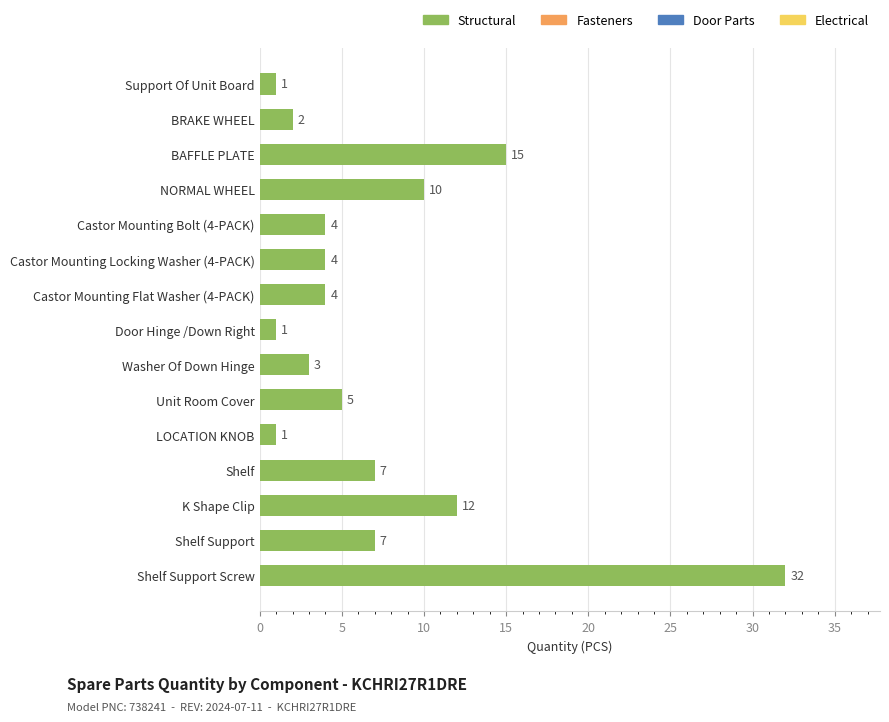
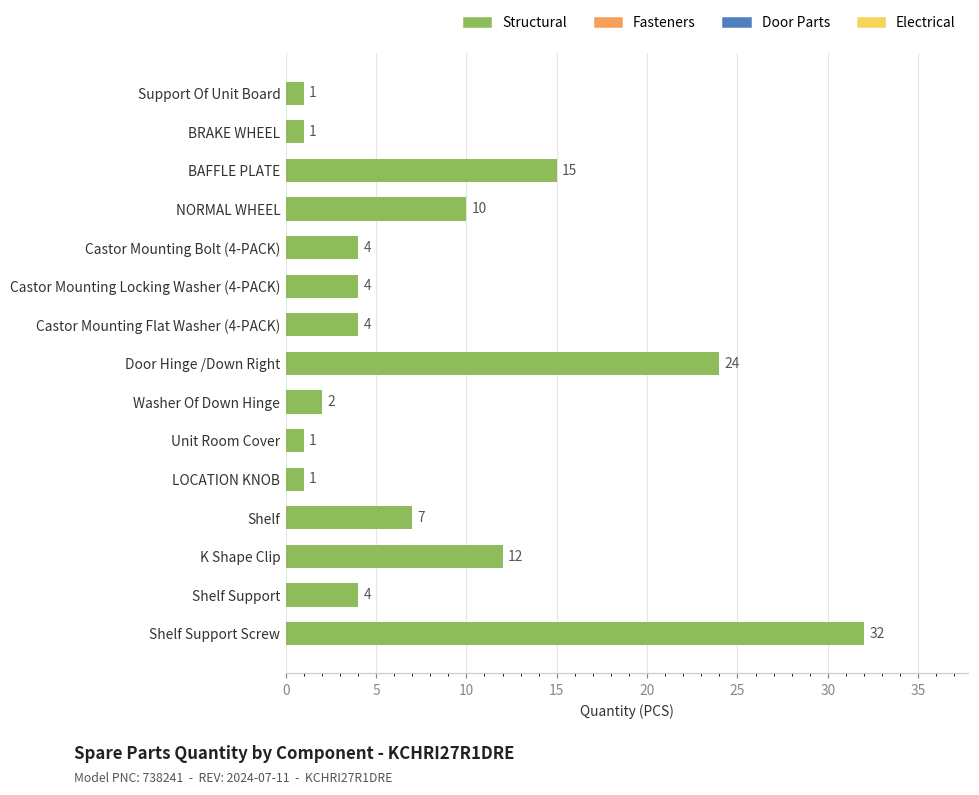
BRAKE WHEEL: 2 -> 1
Door Hinge /Down Right: 1 -> 24
Washer Of Down Hinge: 3 -> 2
Unit Room Cover: 5 -> 1
Shelf Support: 7 -> 4
